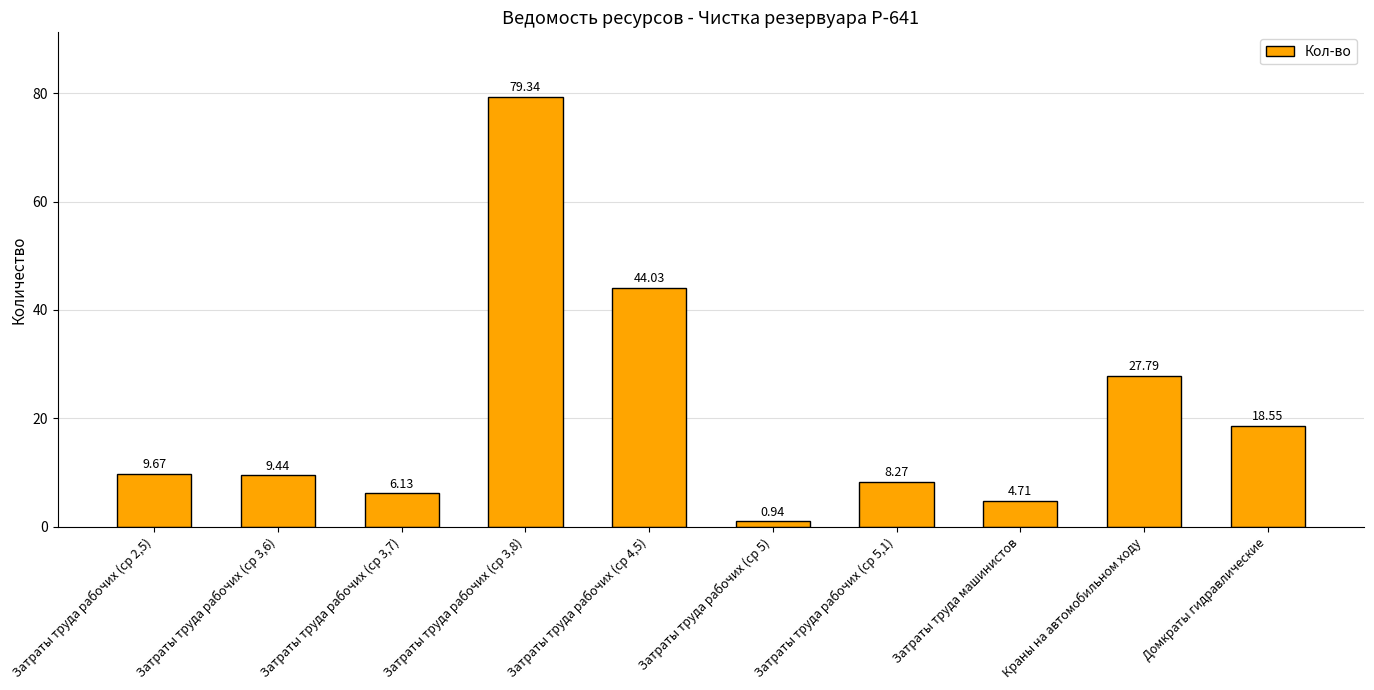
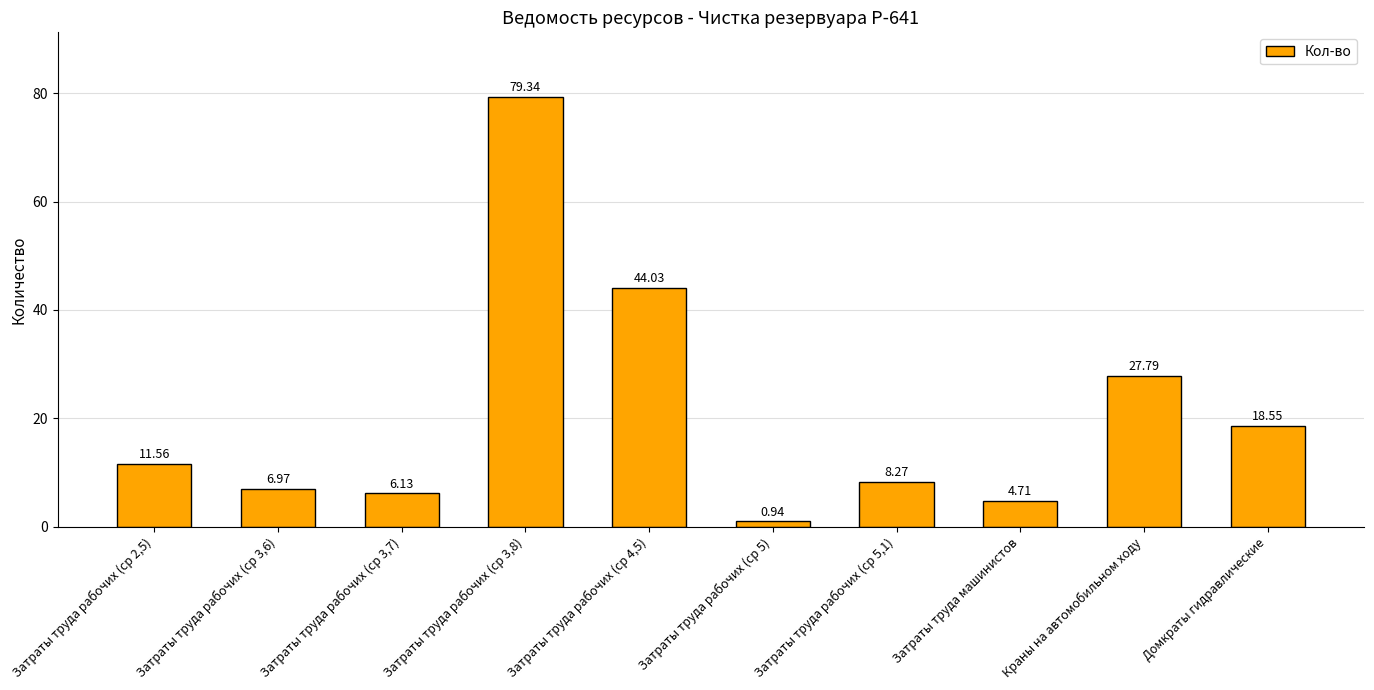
Затраты труда рабочих (ср 2,5): 9.67 -> 11.56
Затраты труда рабочих (ср 3,6): 9.44 -> 6.97
